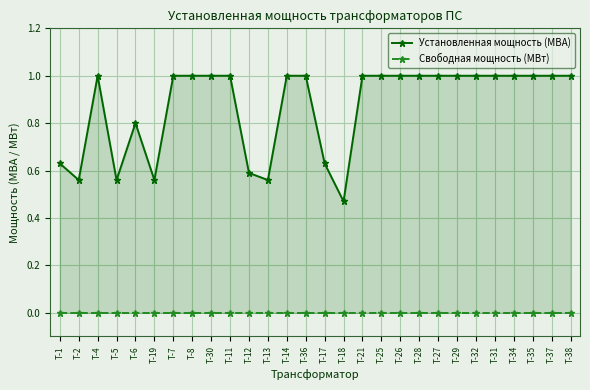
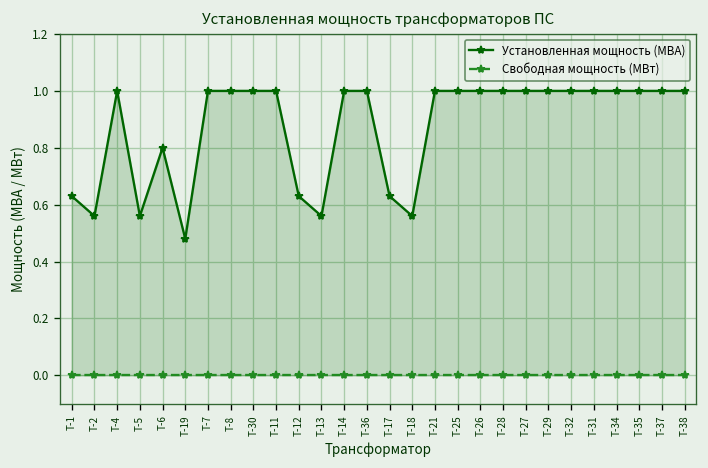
Установленная мощность (МВА), Т-19: 0.56 -> 0.48
Установленная мощность (МВА), Т-12: 0.59 -> 0.63
Установленная мощность (МВА), Т-18: 0.47 -> 0.56
